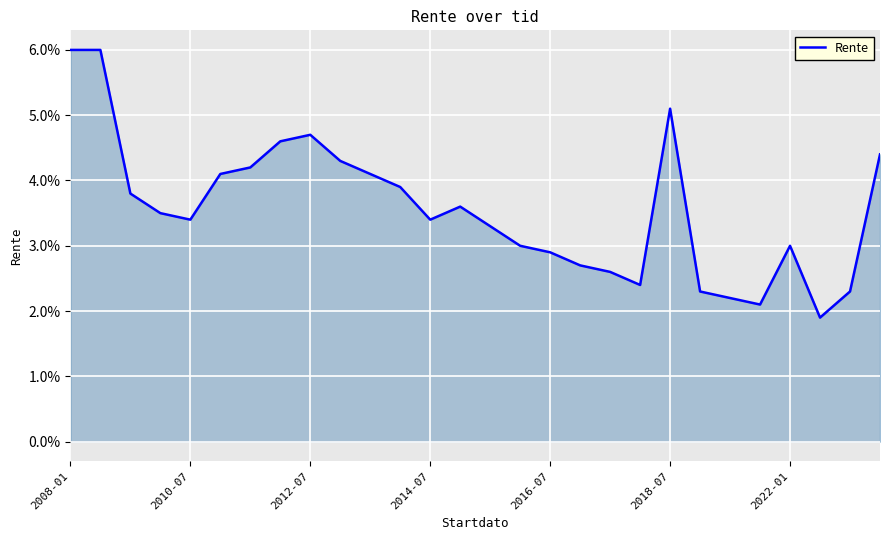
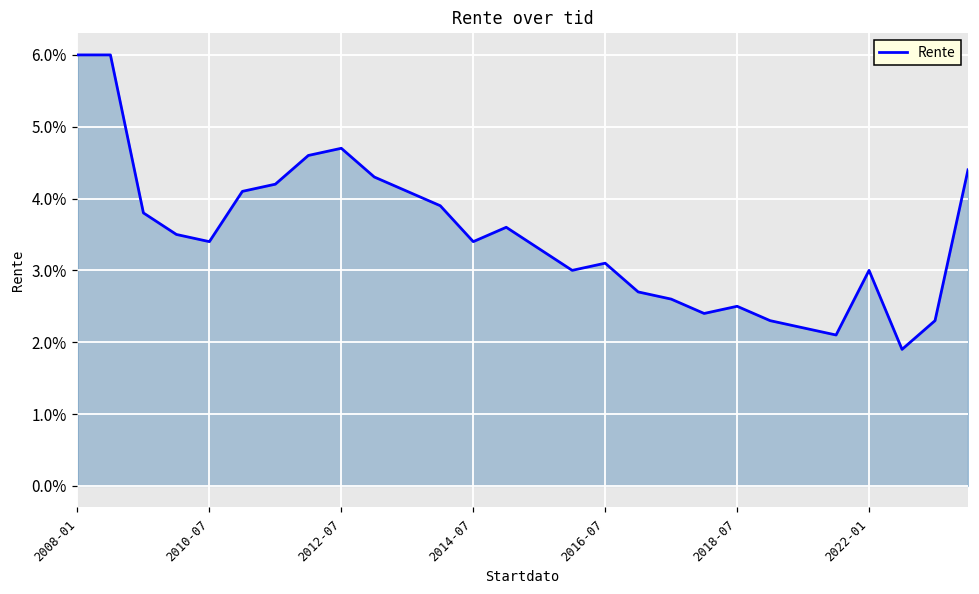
2016-07: 2.9% -> 3.1%
2018-07: 5.1% -> 2.5%
